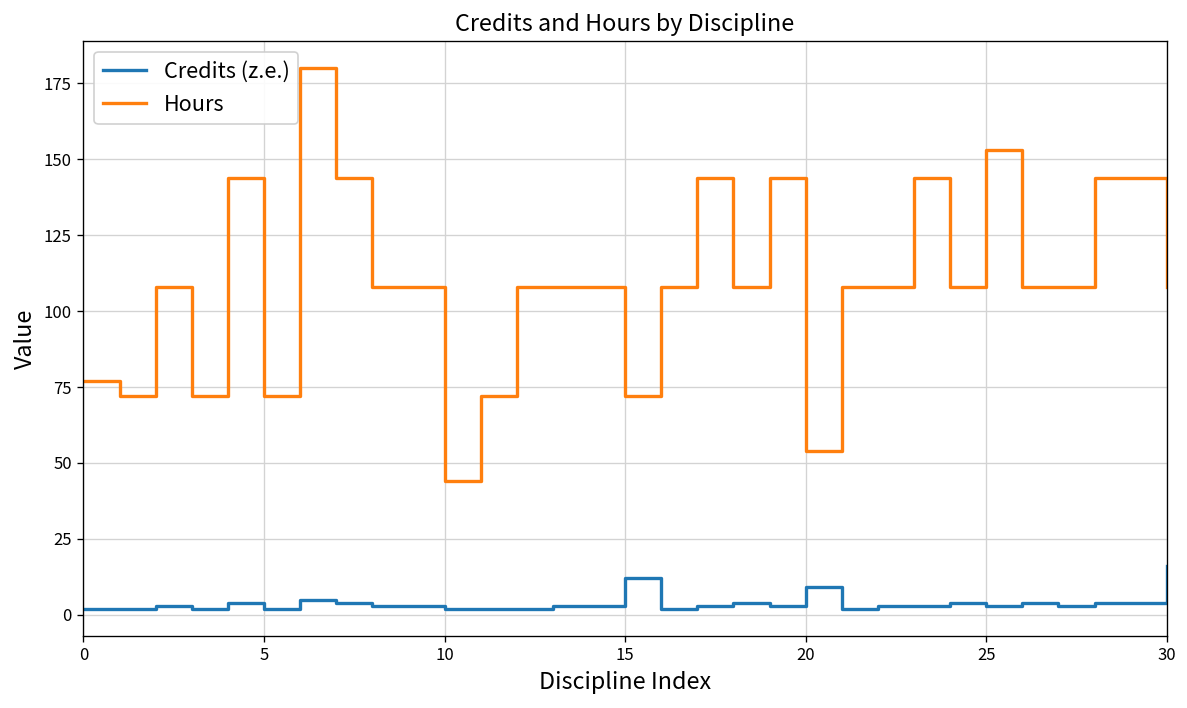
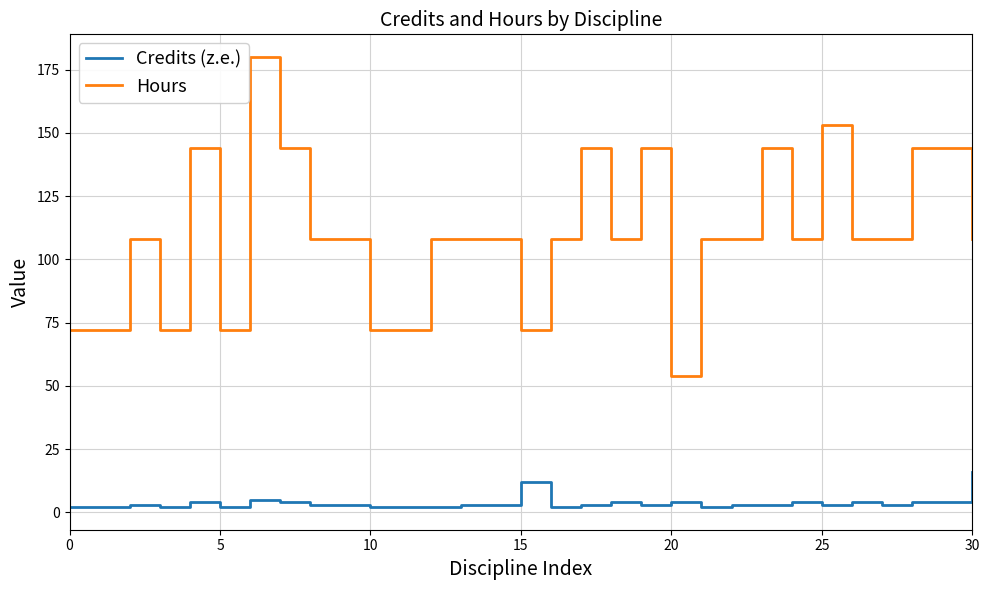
Hours, 0: 77 -> 72
Hours, 10: 44 -> 72
Credits (z.e.), 20: 9 -> 4
